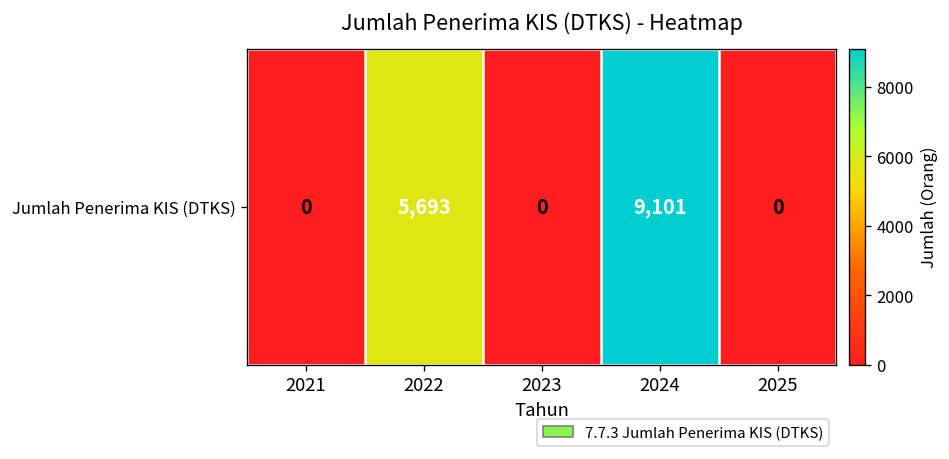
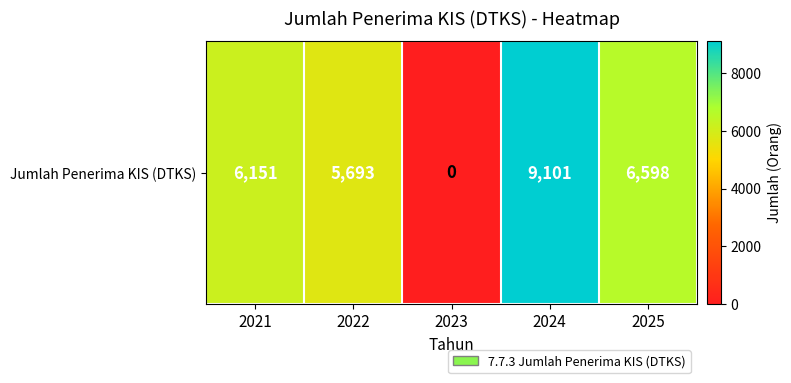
Jumlah Penerima KIS (DTKS), 2021: 0 -> 6,151
Jumlah Penerima KIS (DTKS), 2025: 0 -> 6,598
